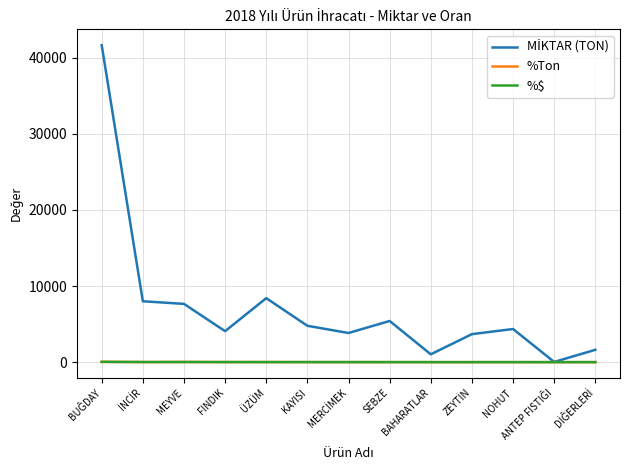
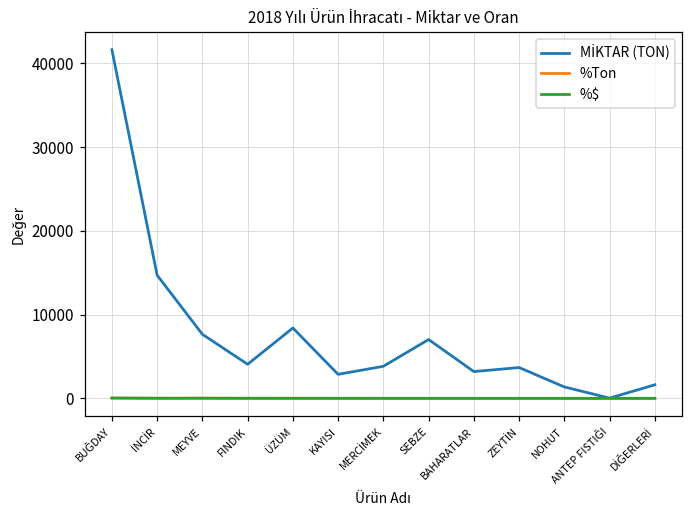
MİKTAR (TON), İNCİR: 8000 -> 15000
MİKTAR (TON), KAYISI: 5000 -> 3000
MİKTAR (TON), SEBZE: 5000 -> 7000
MİKTAR (TON), BAHARATLAR: 1000 -> 3000
MİKTAR (TON), NOHUT: 4000 -> 1000
